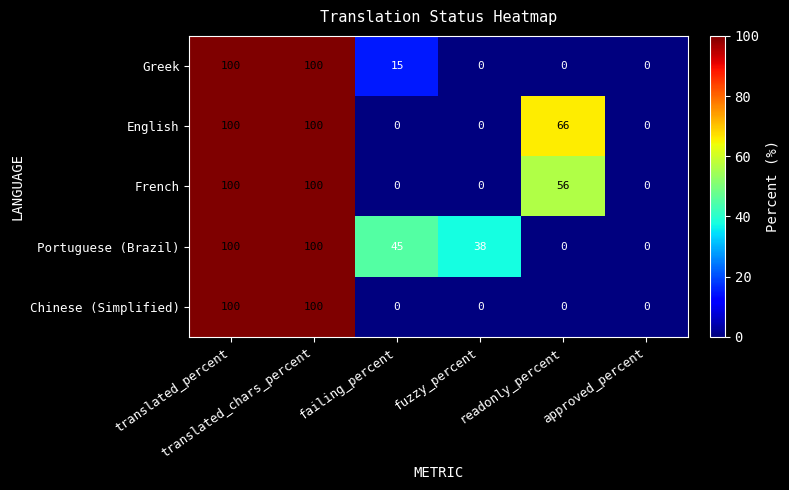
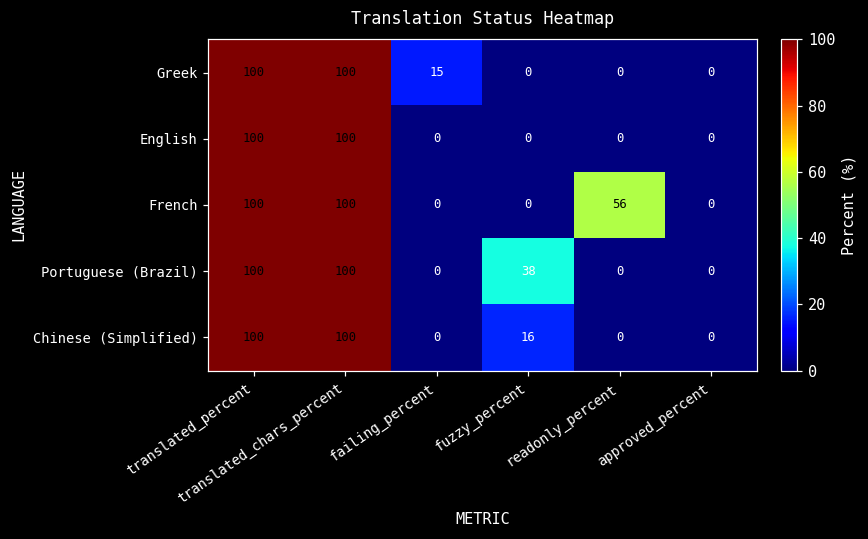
English, readonly_percent: 66 -> 0
Portuguese (Brazil), failing_percent: 45 -> 0
Chinese (Simplified), fuzzy_percent: 0 -> 16
